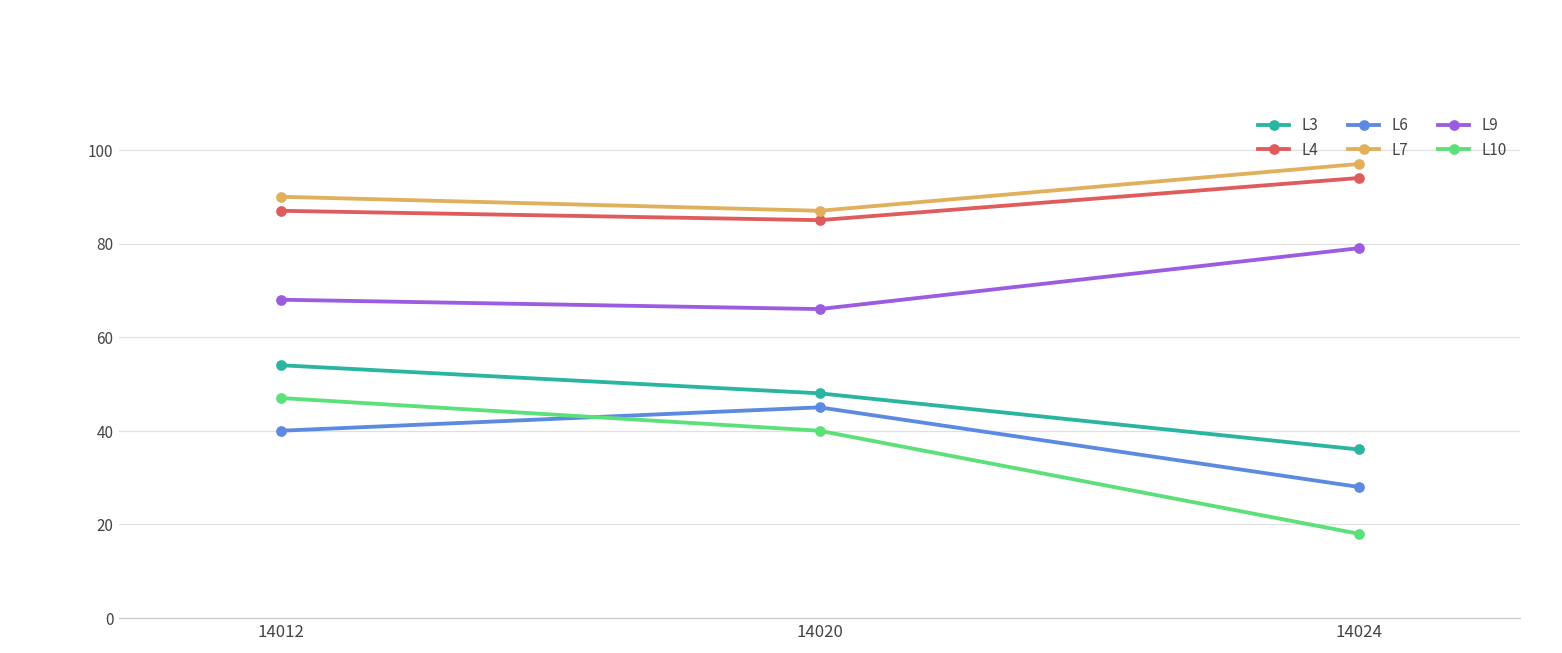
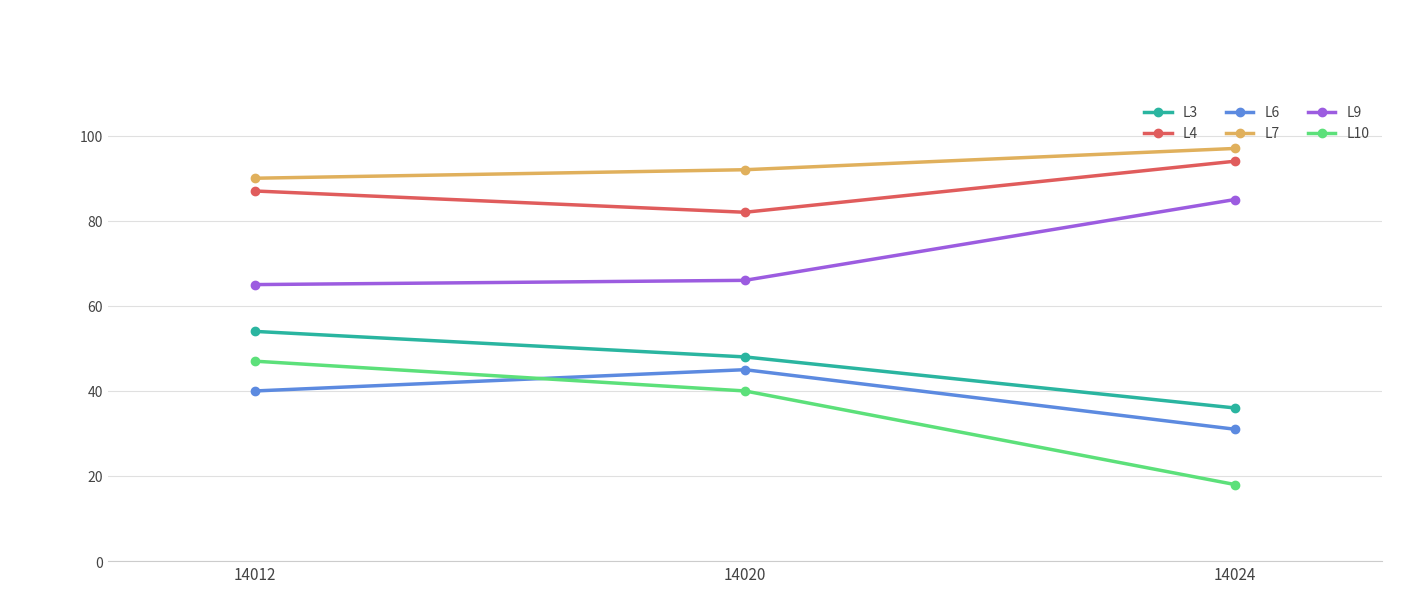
L9, 14012: 68 -> 65
L4, 14020: 85 -> 82
L7, 14020: 87 -> 92
L6, 14024: 28 -> 31
L9, 14024: 79 -> 85
